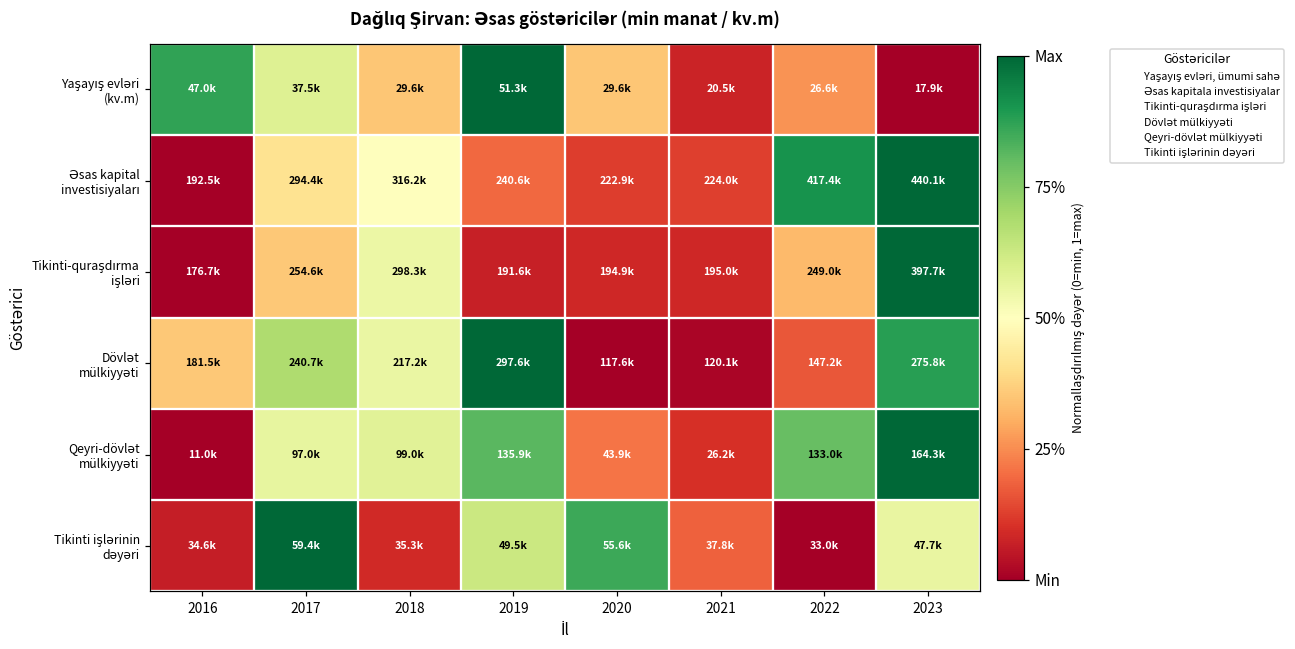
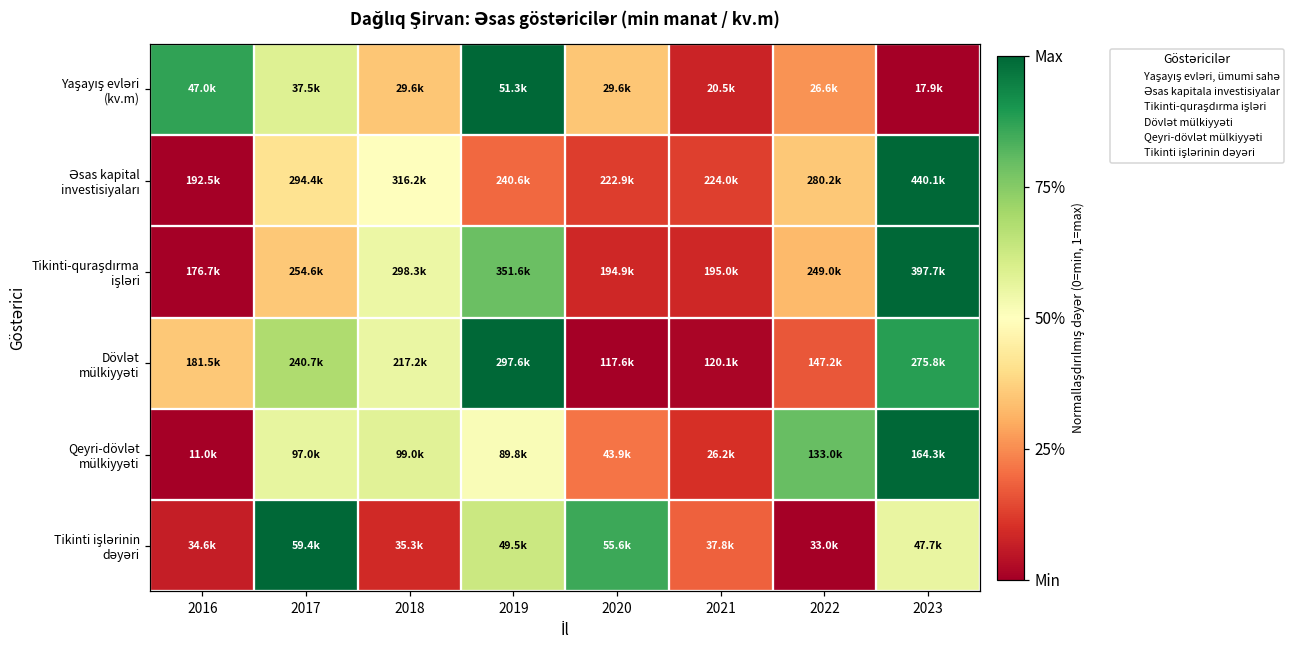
Əsas kapital investisiyaları, 2022: 417.4k -> 280.2k
Tikinti-quraşdırma işləri, 2019: 191.6k -> 351.6k
Qeyri-dövlət mülkiyyəti, 2019: 135.9k -> 89.8k
